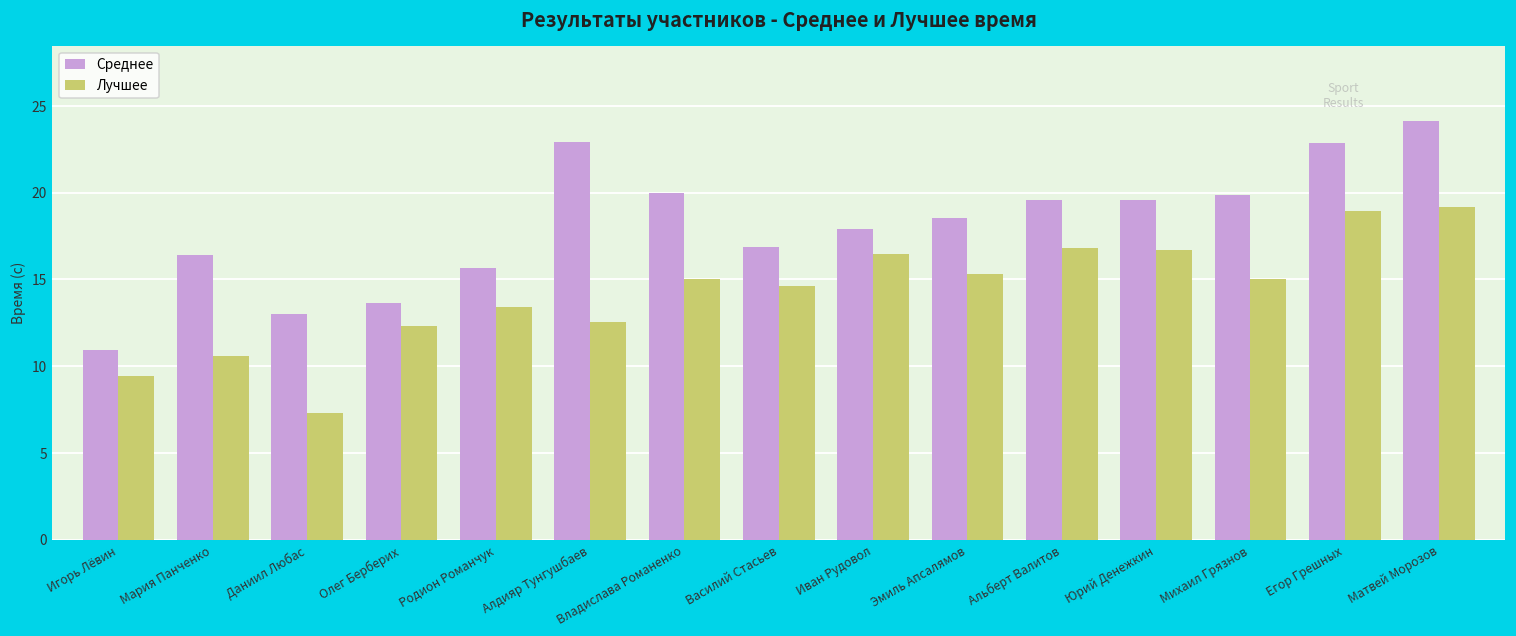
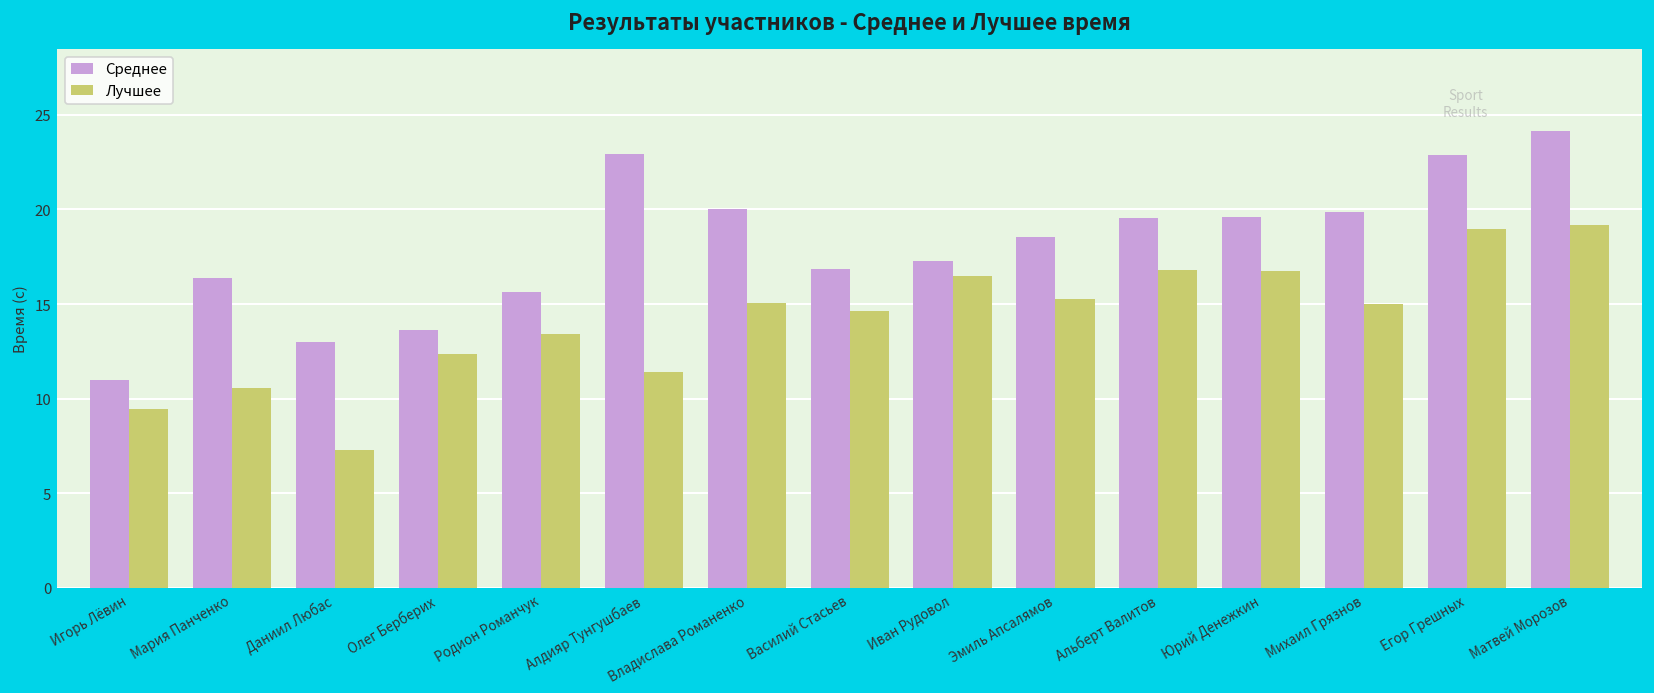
Лучшее, Алдияр Тунгушбаев: 12.5 -> 11.4
Среднее, Иван Рудовол: 17.9 -> 17.3
